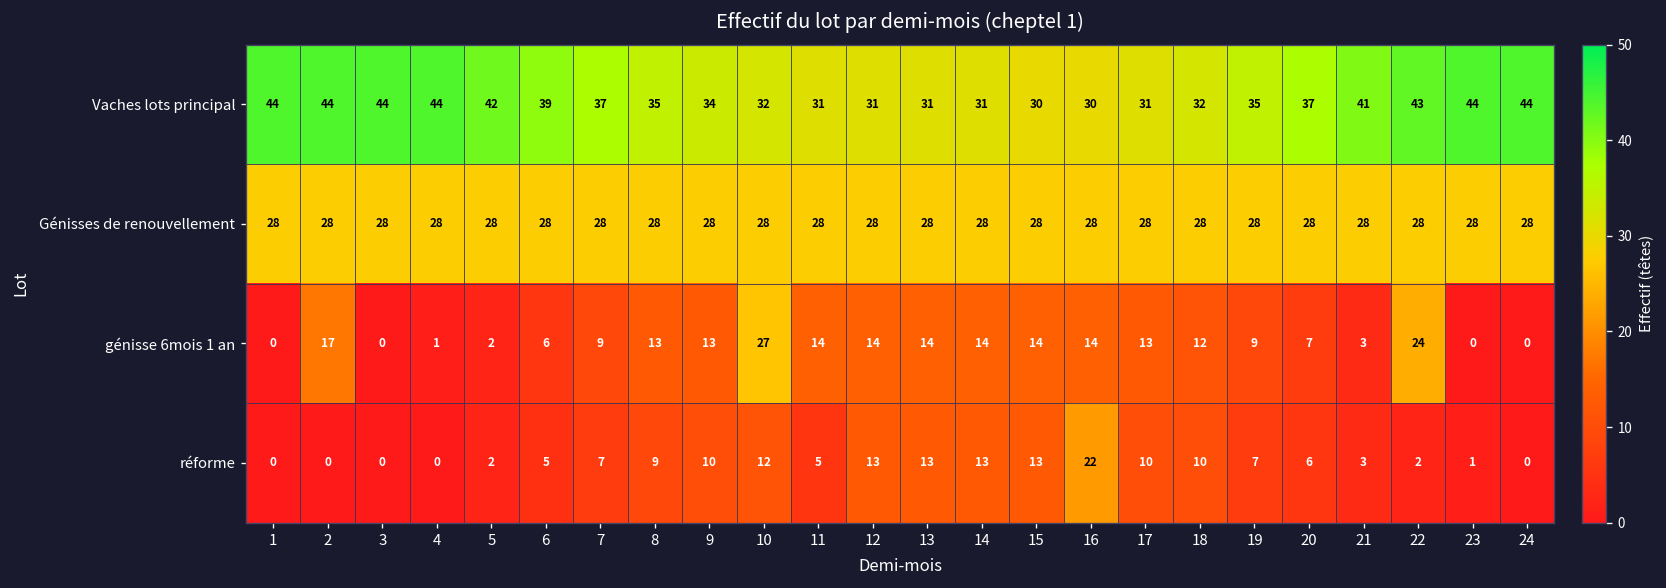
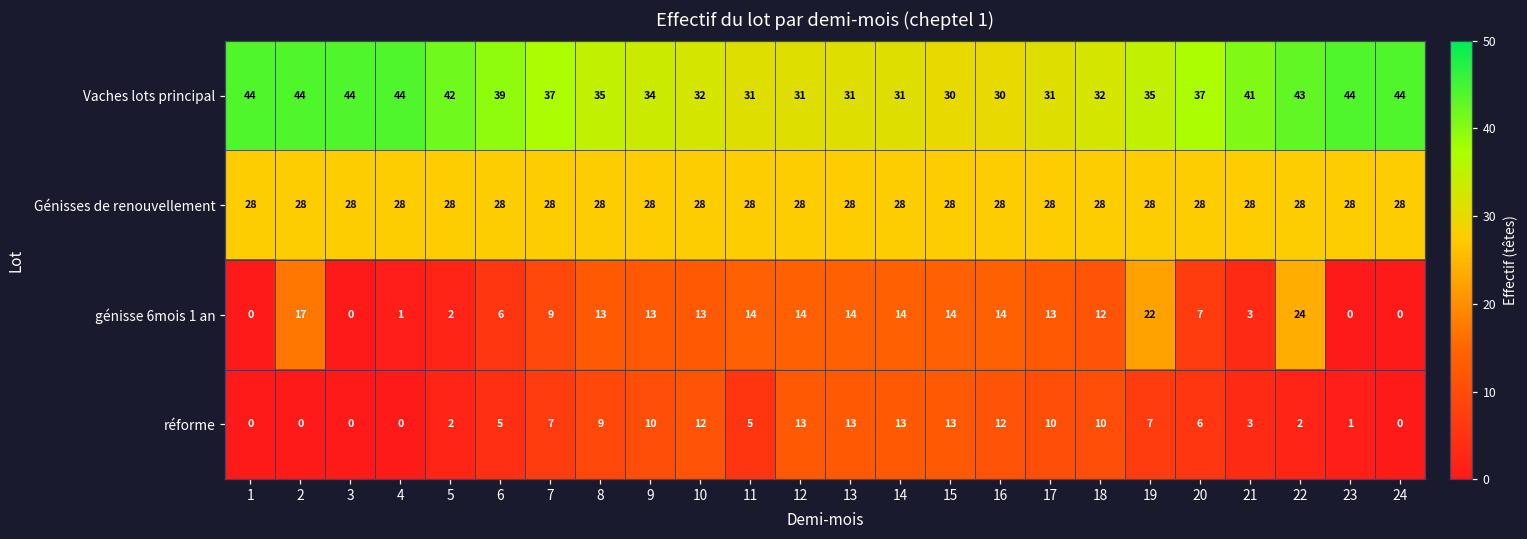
génisse 6mois 1 an, 10: 27 -> 13
génisse 6mois 1 an, 19: 9 -> 22
réforme, 16: 22 -> 12
